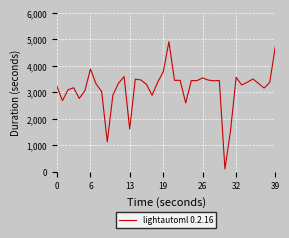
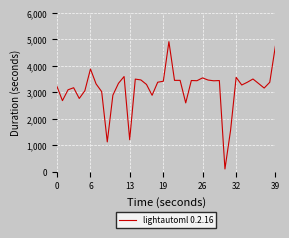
13: 1,600 -> 1,200
19: 3,800 -> 3,400
